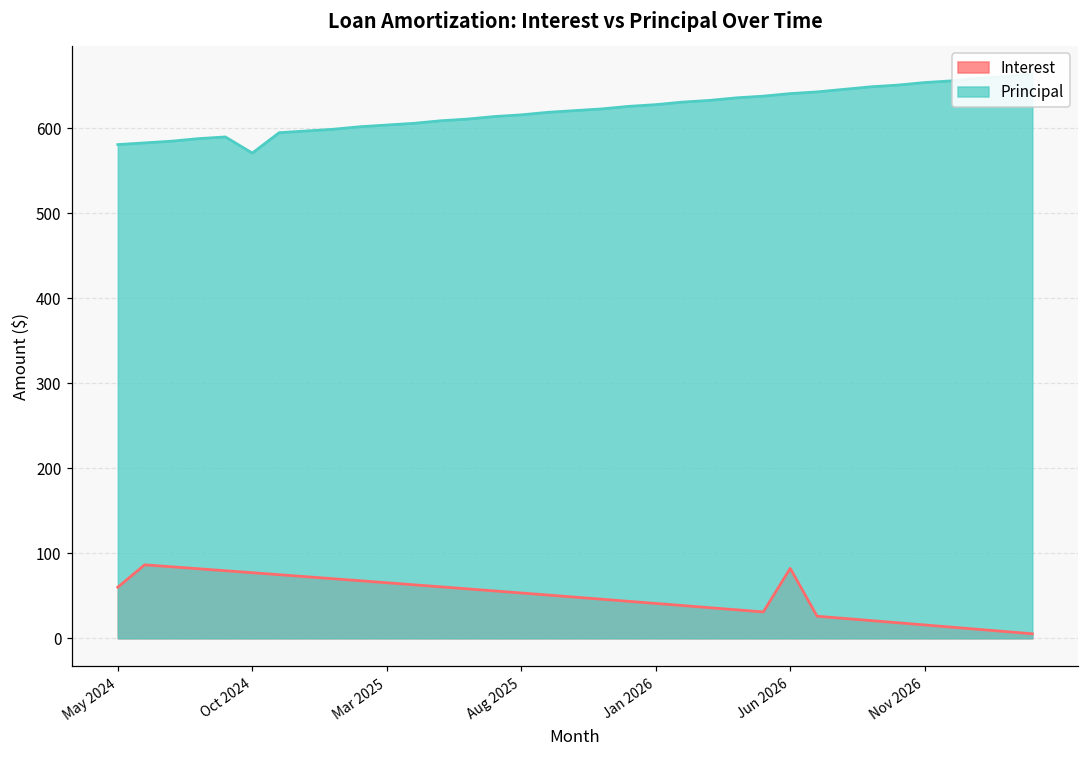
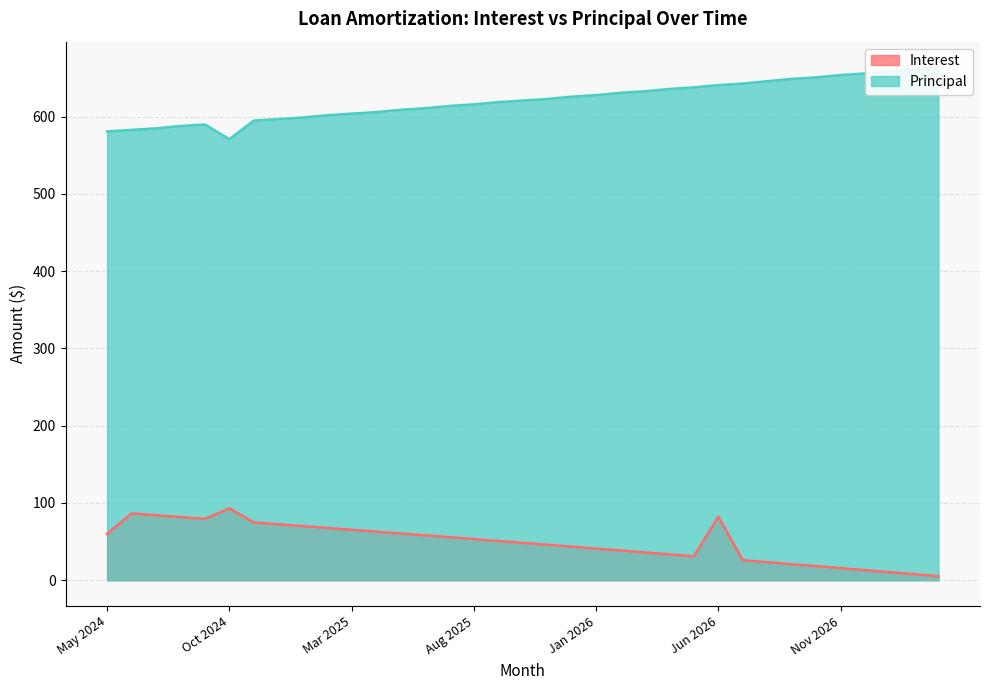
Interest, Oct 2024: 80 -> 90
